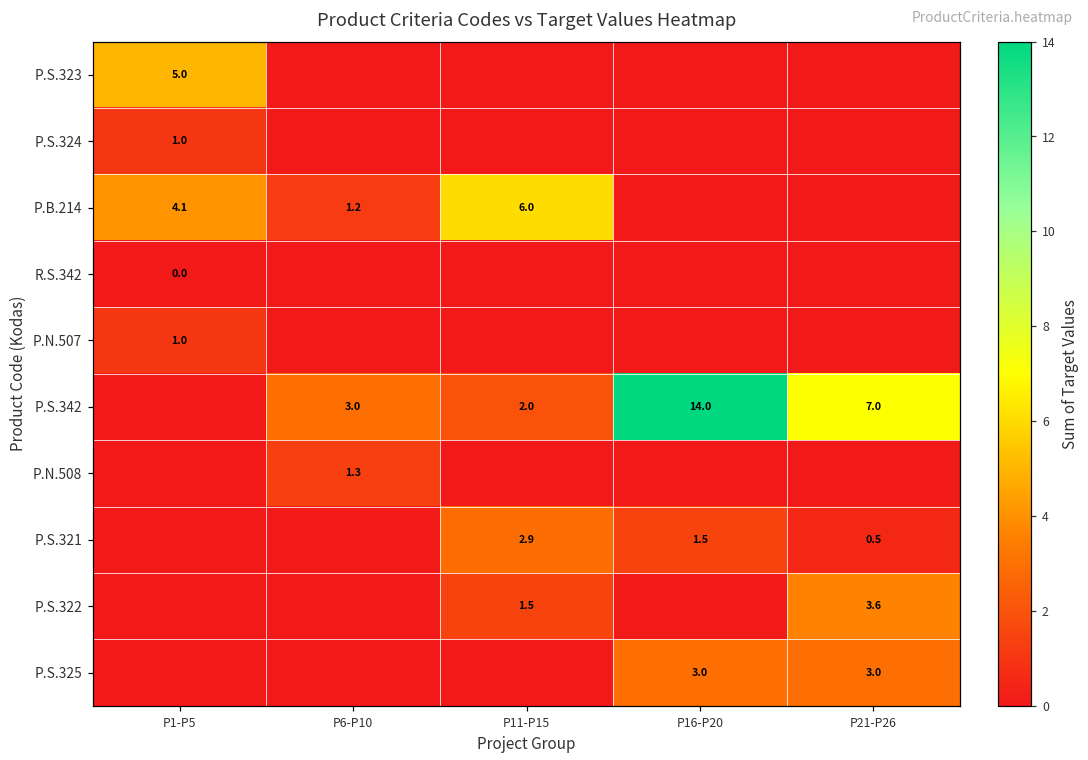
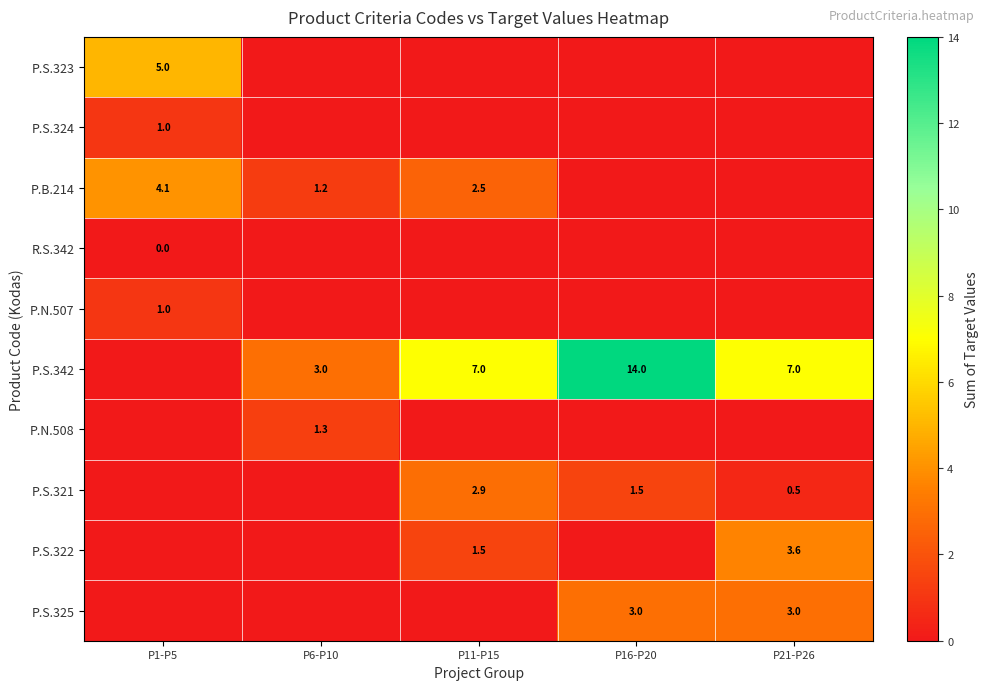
P.B.214, P11-P15: 6.0 -> 2.5
P.S.342, P11-P15: 2.0 -> 7.0
